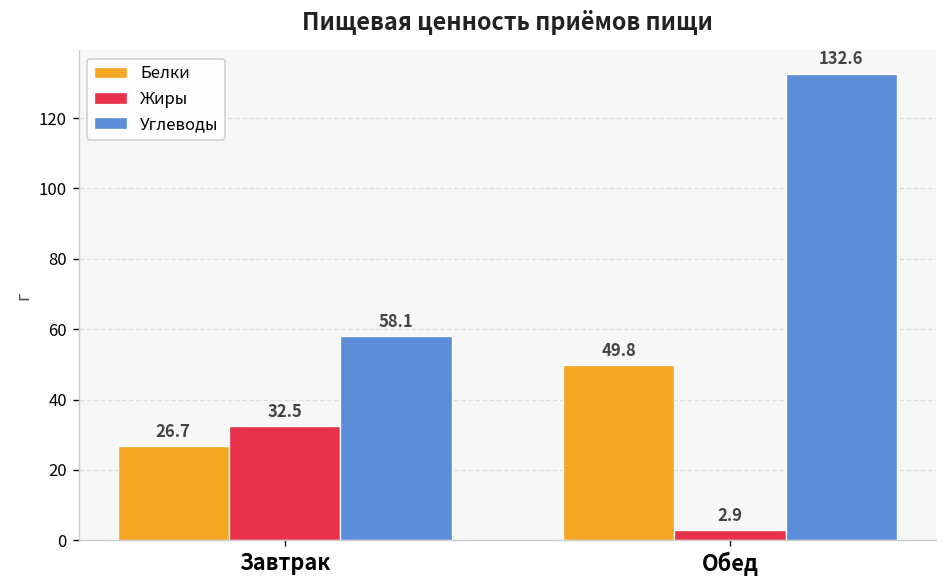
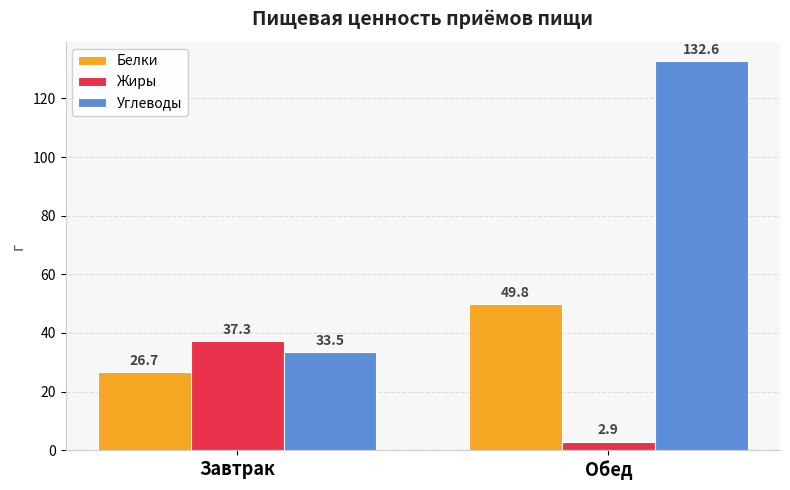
Жиры, Завтрак: 32.5 -> 37.3
Углеводы, Завтрак: 58.1 -> 33.5
